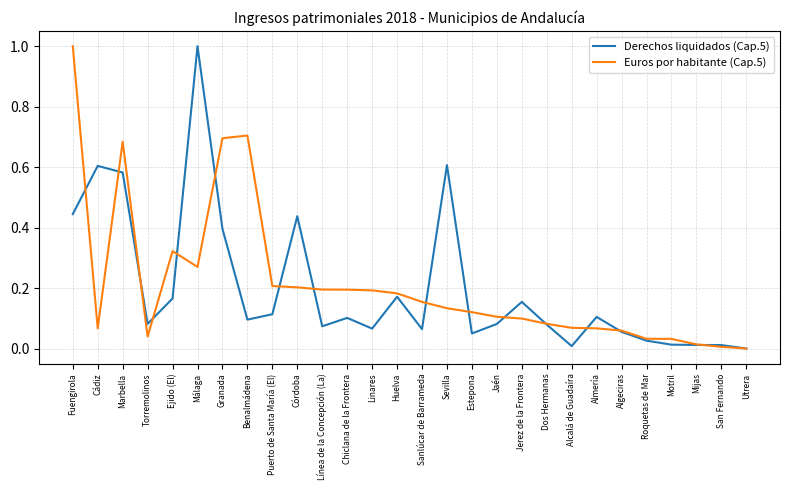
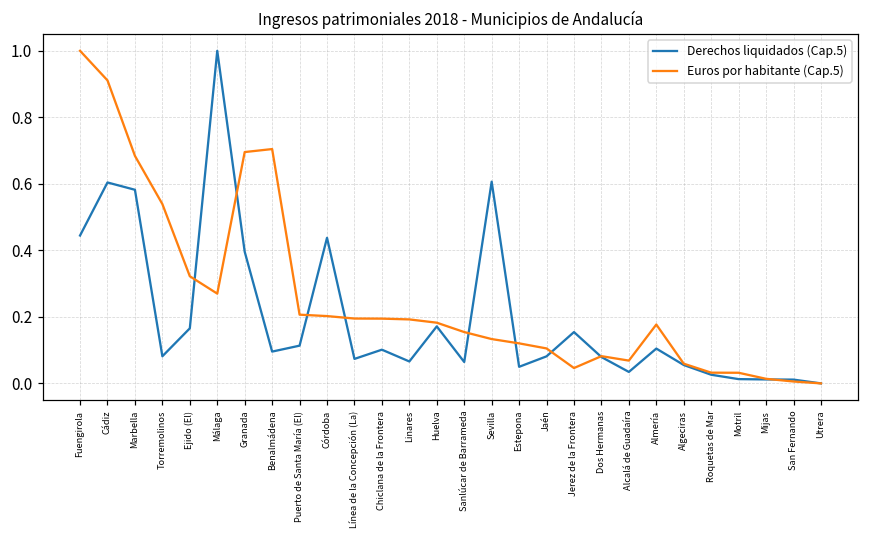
Euros por habitante (Cap.5), Cádiz: 0.07 -> 0.91
Euros por habitante (Cap.5), Torremolinos: 0.04 -> 0.54
Euros por habitante (Cap.5), Jerez de la Frontera: 0.10 -> 0.05
Derechos liquidados (Cap.5), Alcalá de Guadaíra: 0.01 -> 0.03
Euros por habitante (Cap.5), Almería: 0.07 -> 0.18
